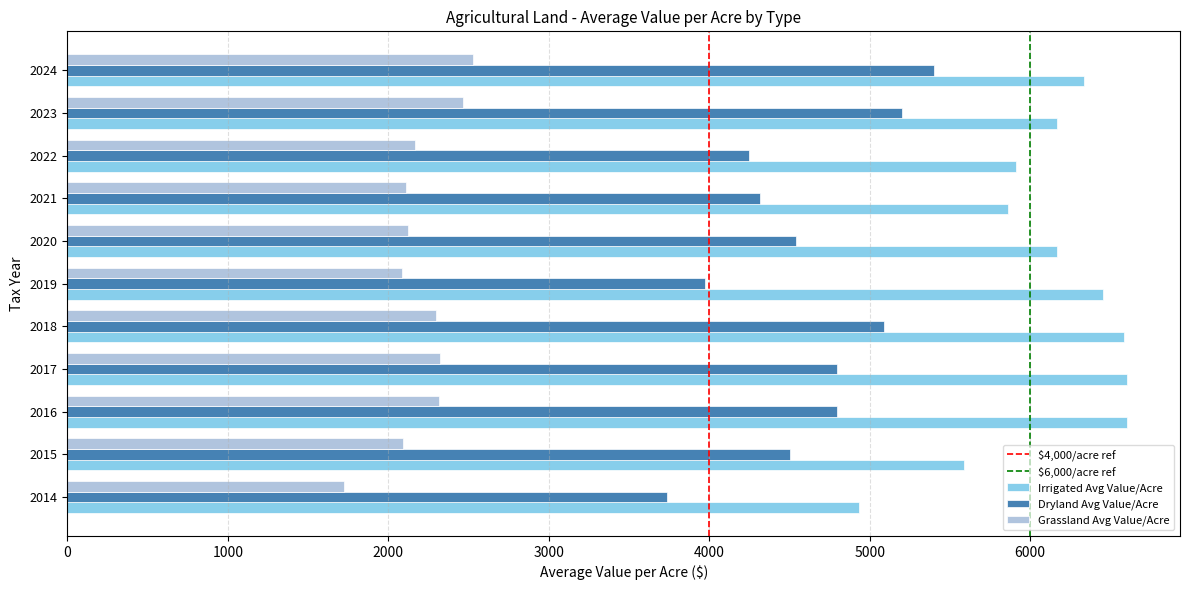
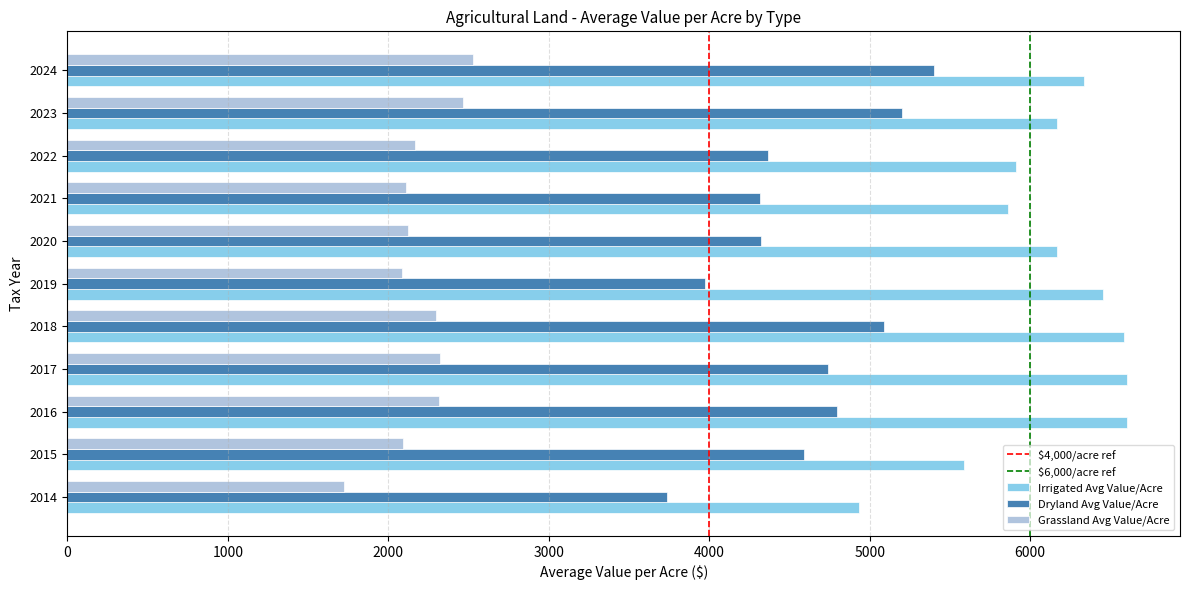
Dryland Avg Value/Acre, 2022: 4250 -> 4370
Dryland Avg Value/Acre, 2020: 4540 -> 4320
Dryland Avg Value/Acre, 2017: 4800 -> 4740
Dryland Avg Value/Acre, 2015: 4500 -> 4590
